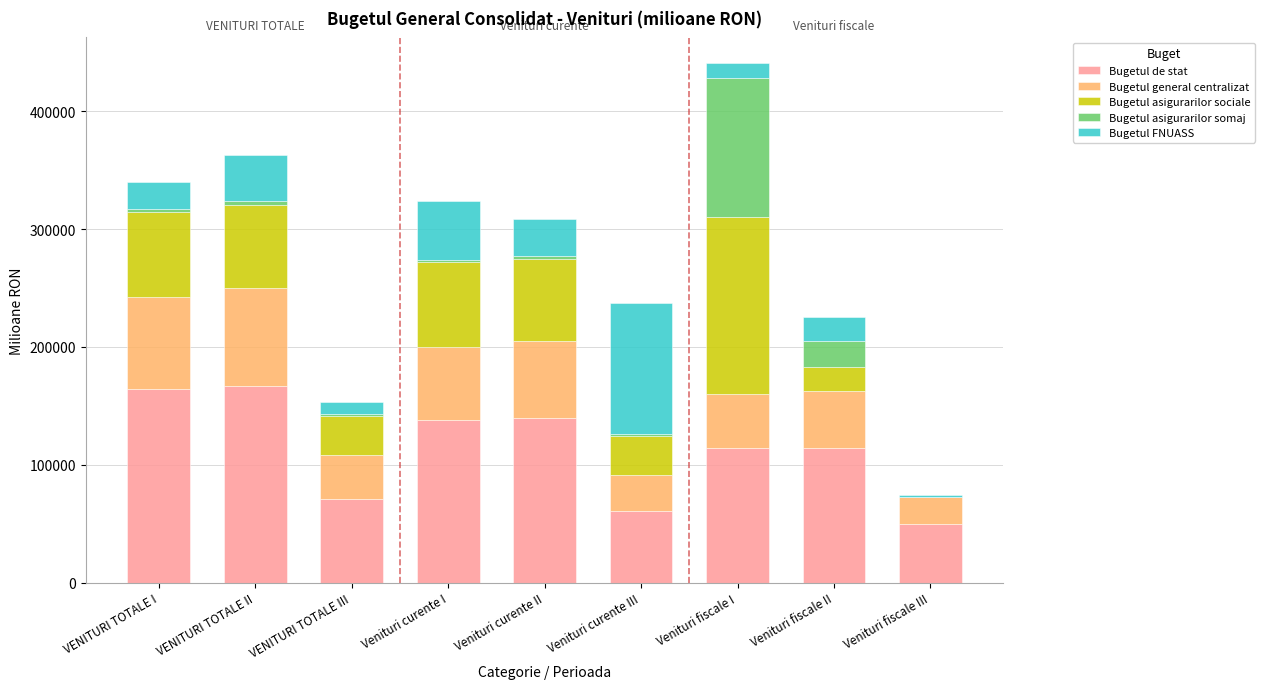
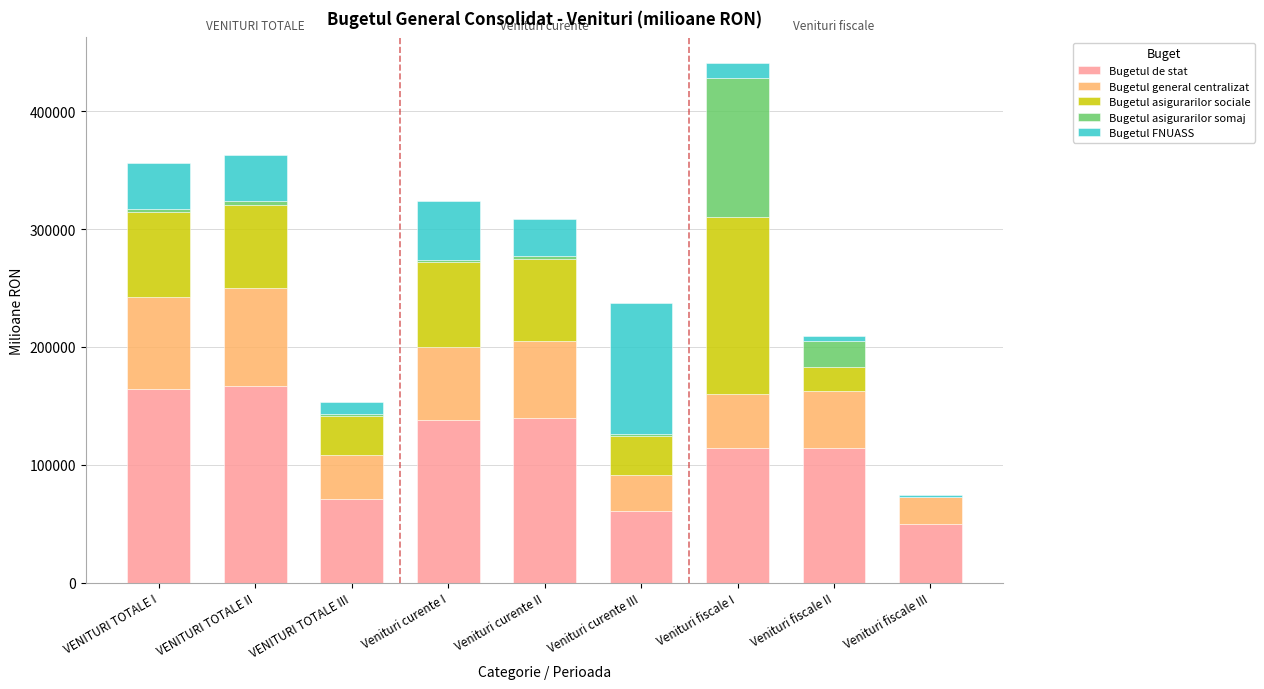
Bugetul FNUASS, VENITURI TOTALE I: 23000 -> 39000
Bugetul FNUASS, Venituri fiscale II: 20000 -> 4000
